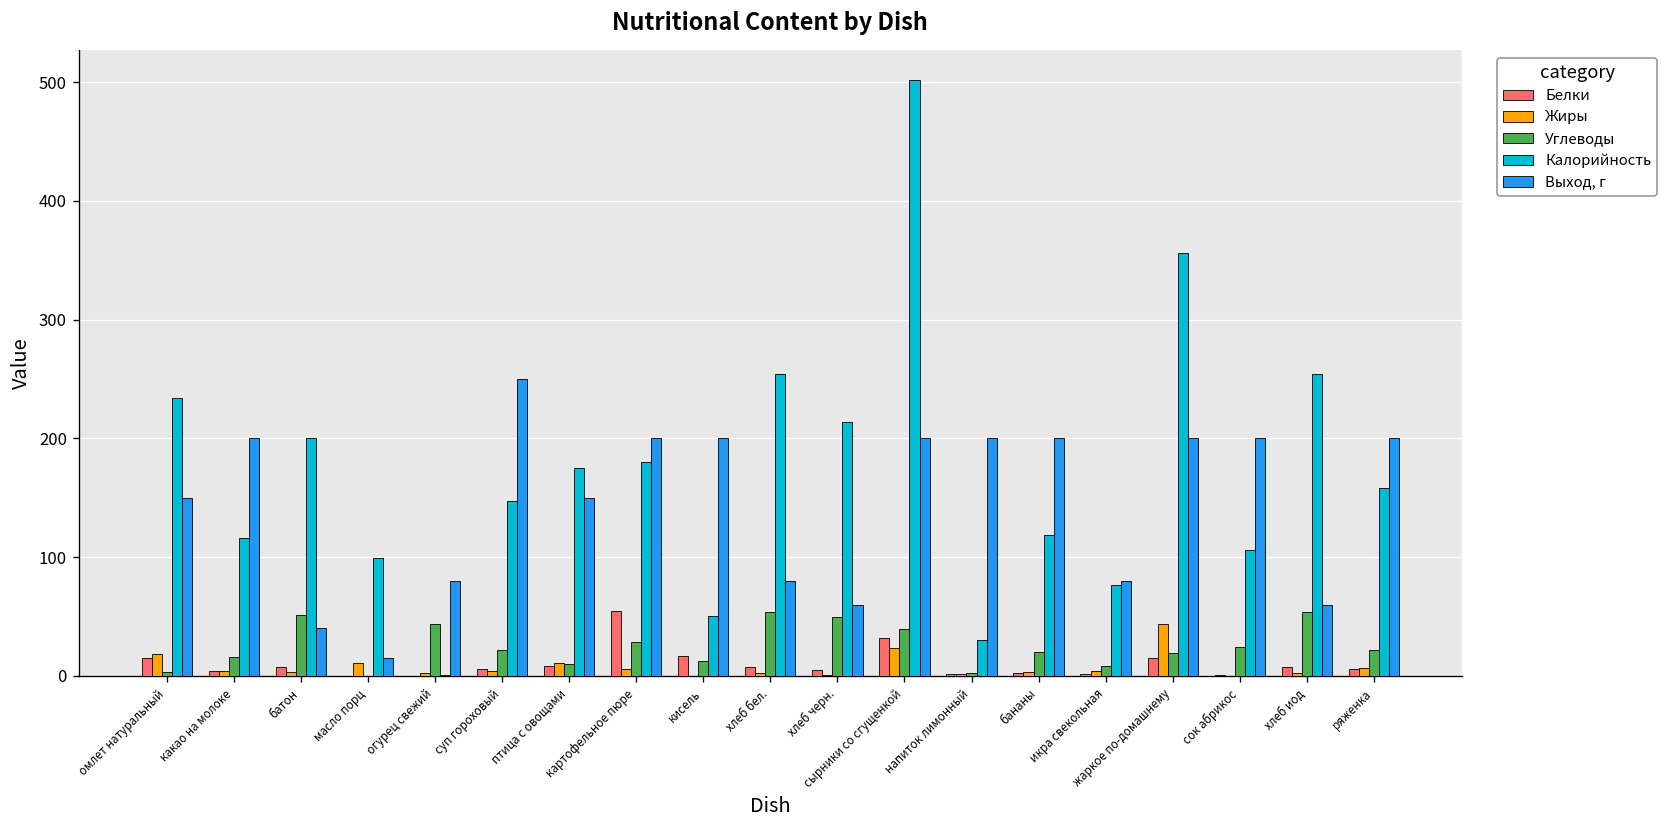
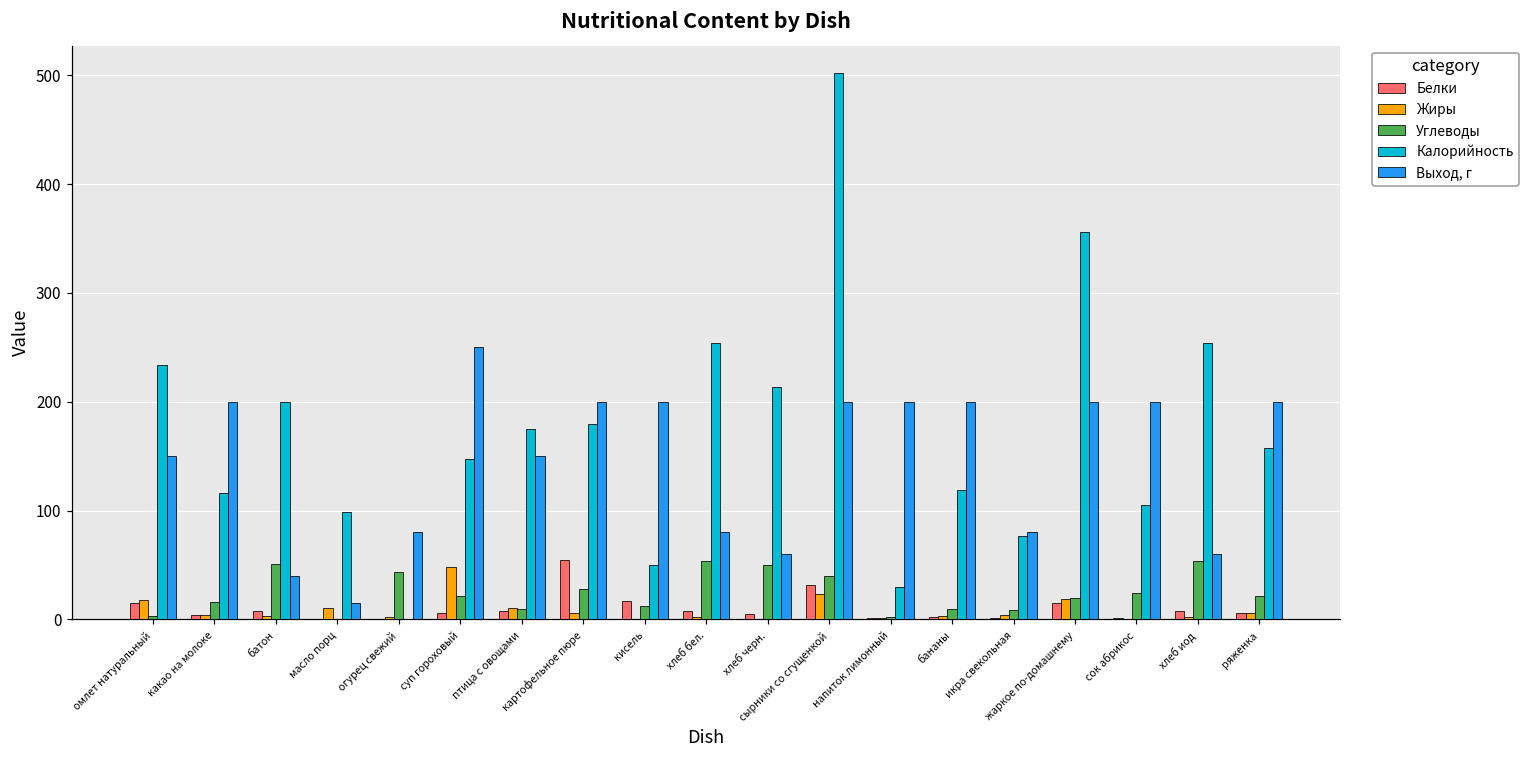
Жиры, суп гороховый: 0 -> 50
Углеводы, бананы: 20 -> 10
Жиры, жаркое по-домашнему: 40 -> 20
